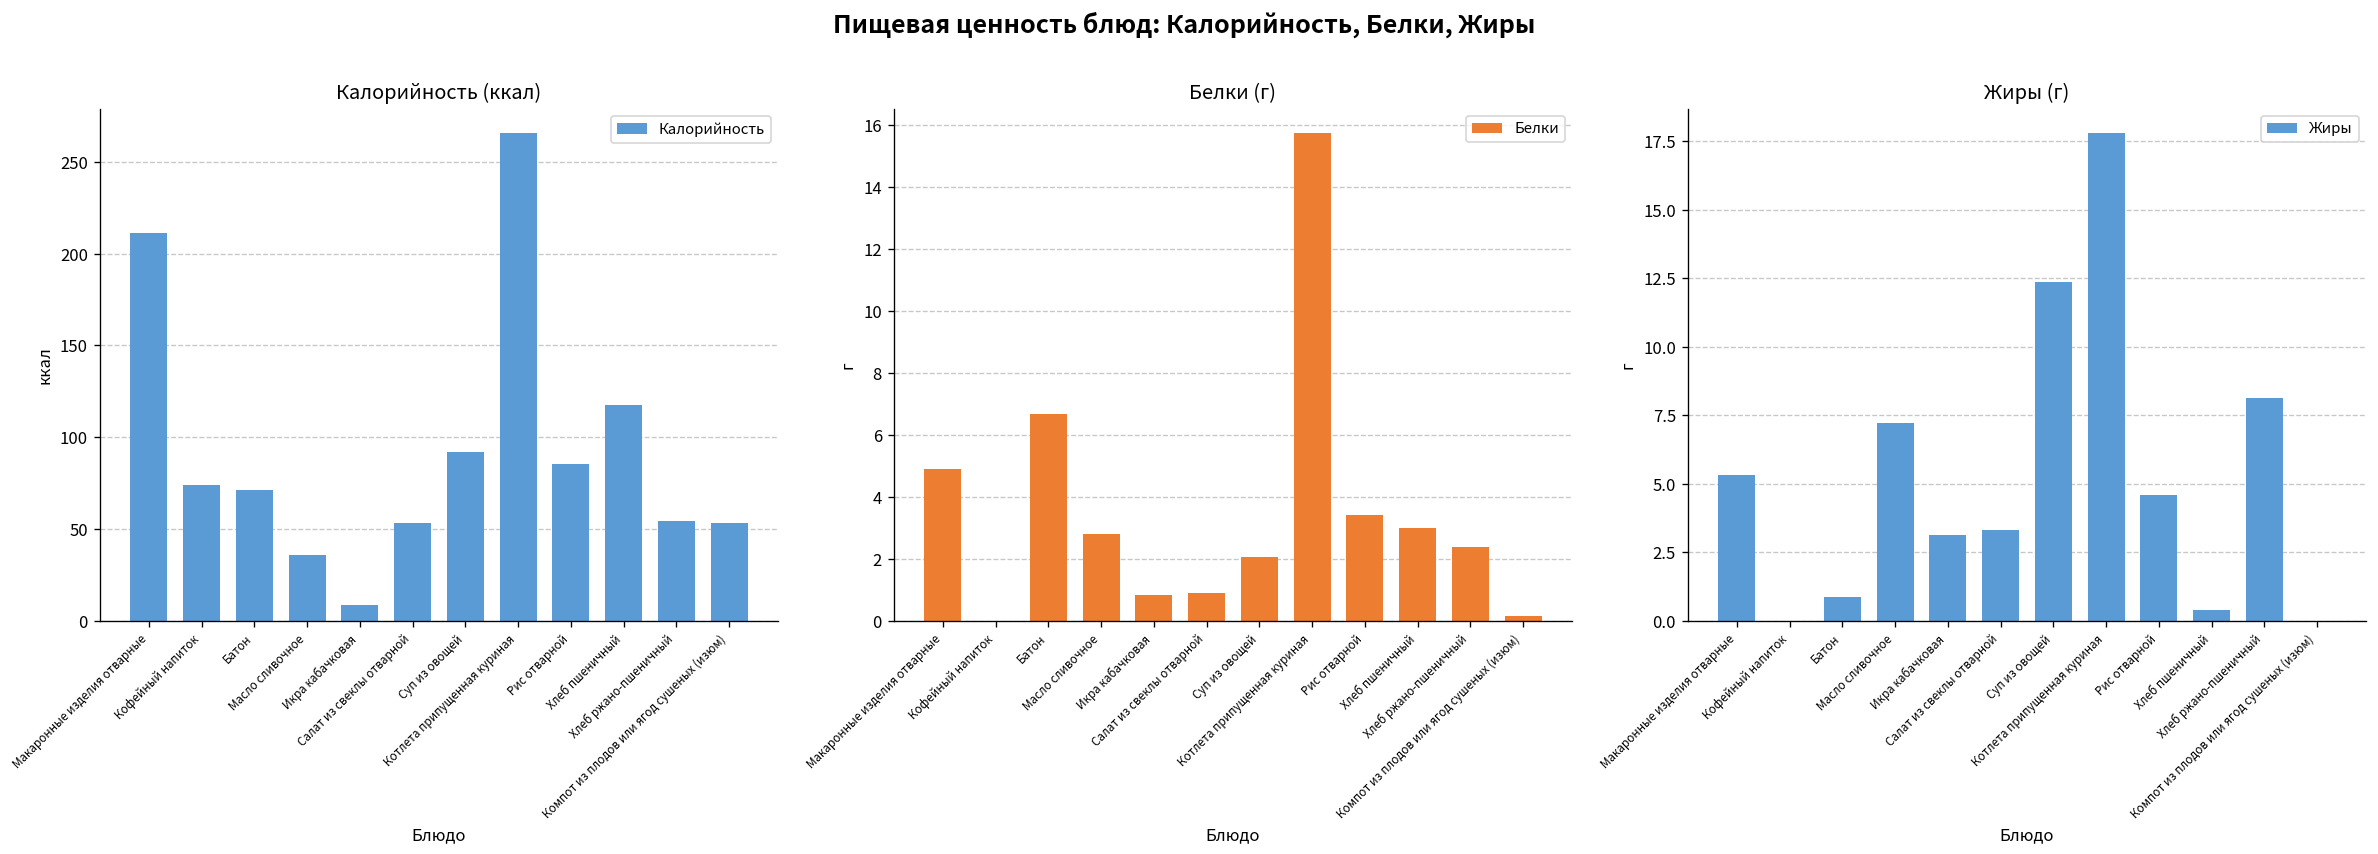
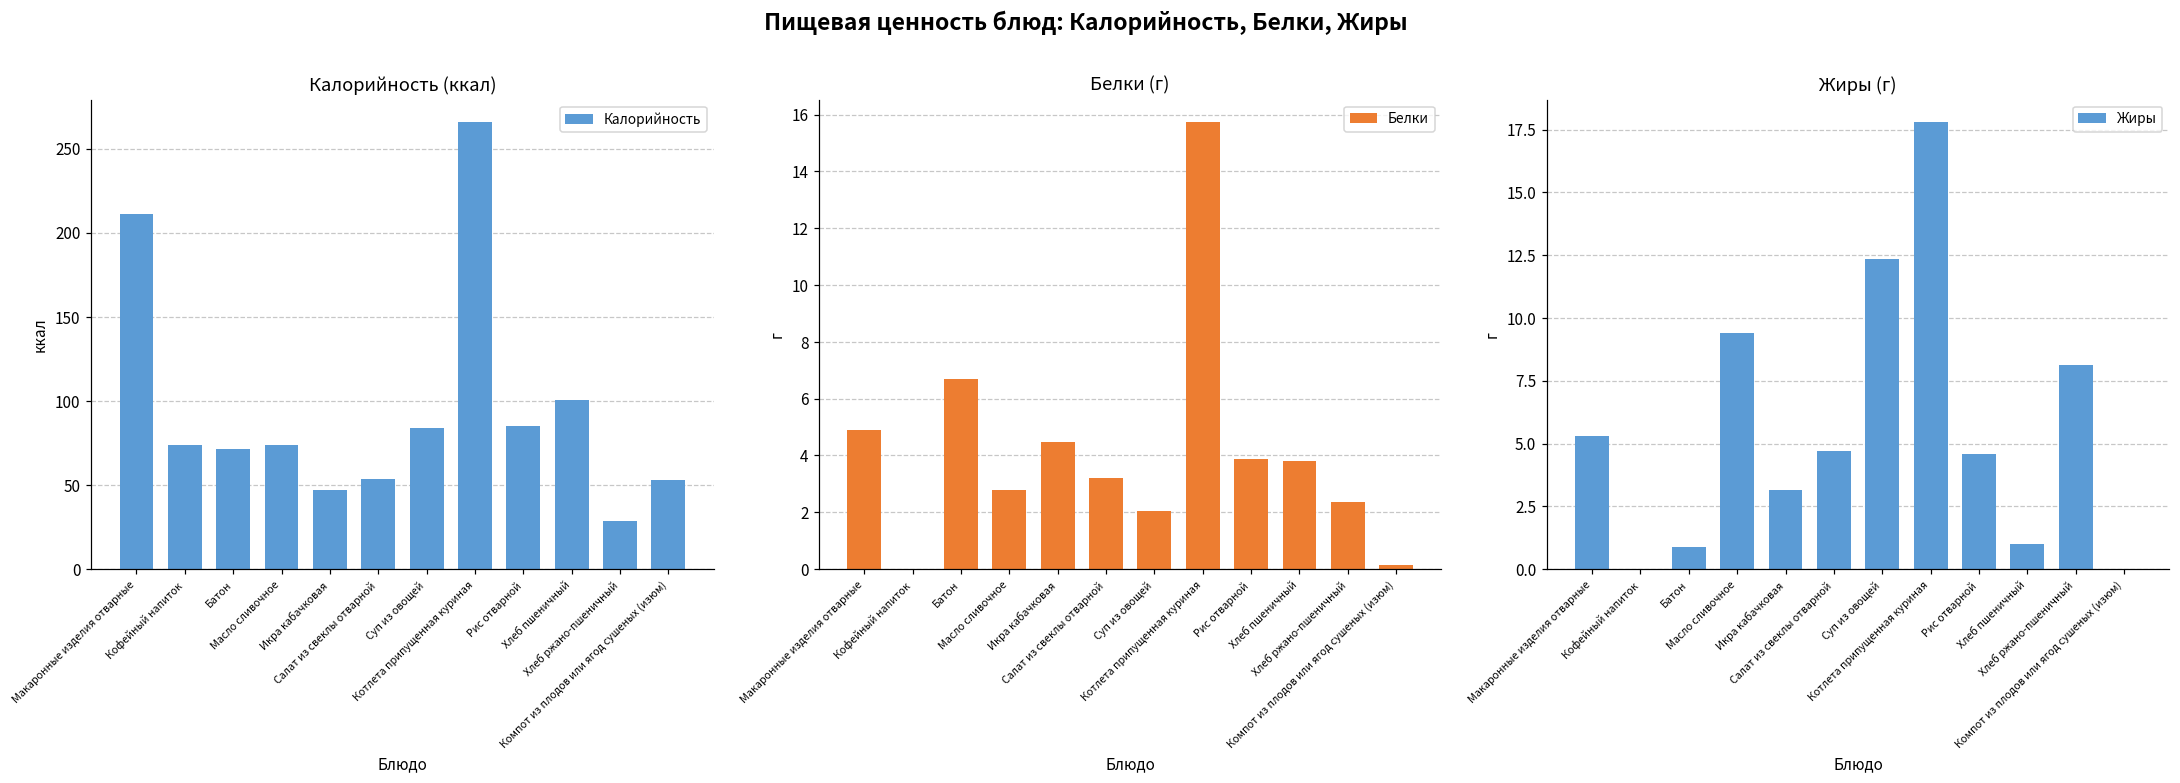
Калорийность (ккал), Масло сливочное: 36 -> 74
Калорийность (ккал), Икра кабачковая: 8 -> 47
Калорийность (ккал), Суп из овощей: 92 -> 84
Калорийность (ккал), Хлеб пшеничный: 118 -> 101
Калорийность (ккал), Хлеб ржано-пшеничный: 54 -> 29
Белки (г), Икра кабачковая: 0.8 -> 4.5
Белки (г), Салат из свеклы отварной: 0.9 -> 3.2
Белки (г), Рис отварной: 3.4 -> 3.9
Белки (г), Хлеб пшеничный: 3.0 -> 3.8
Жиры (г), Масло сливочное: 7.2 -> 9.4
Жиры (г), Салат из свеклы отварной: 3.3 -> 4.7
Жиры (г), Хлеб пшеничный: 0.4 -> 1.0
